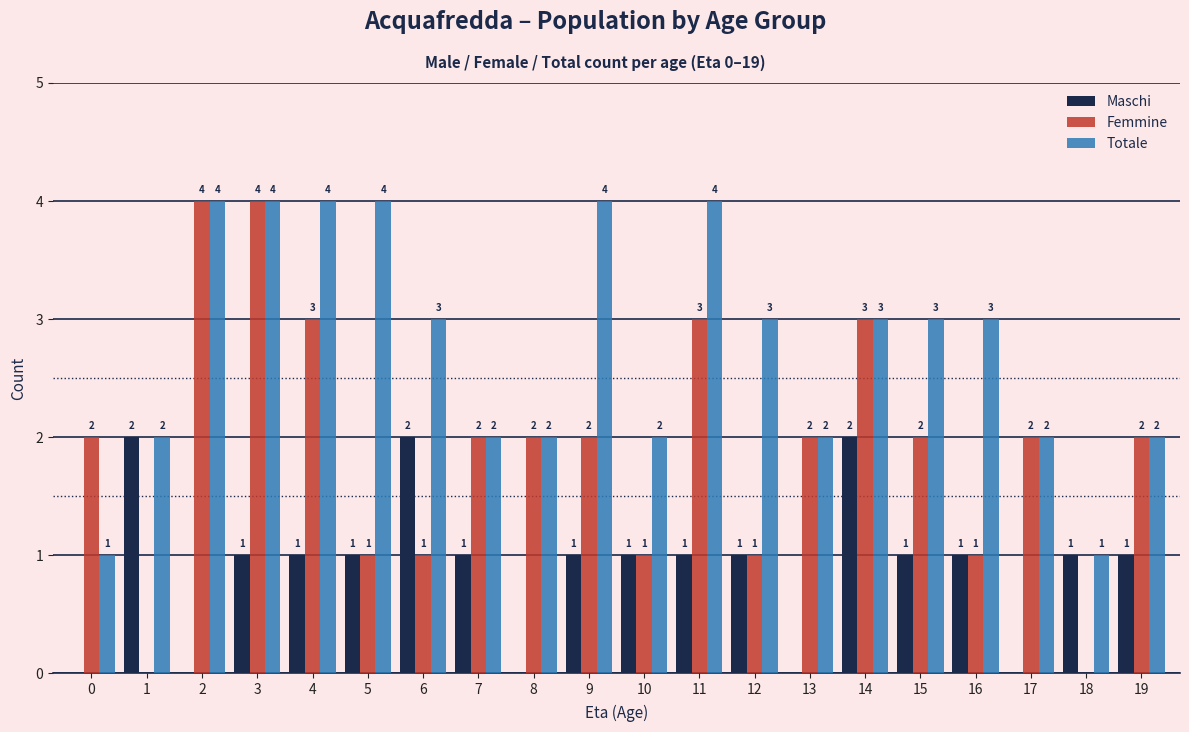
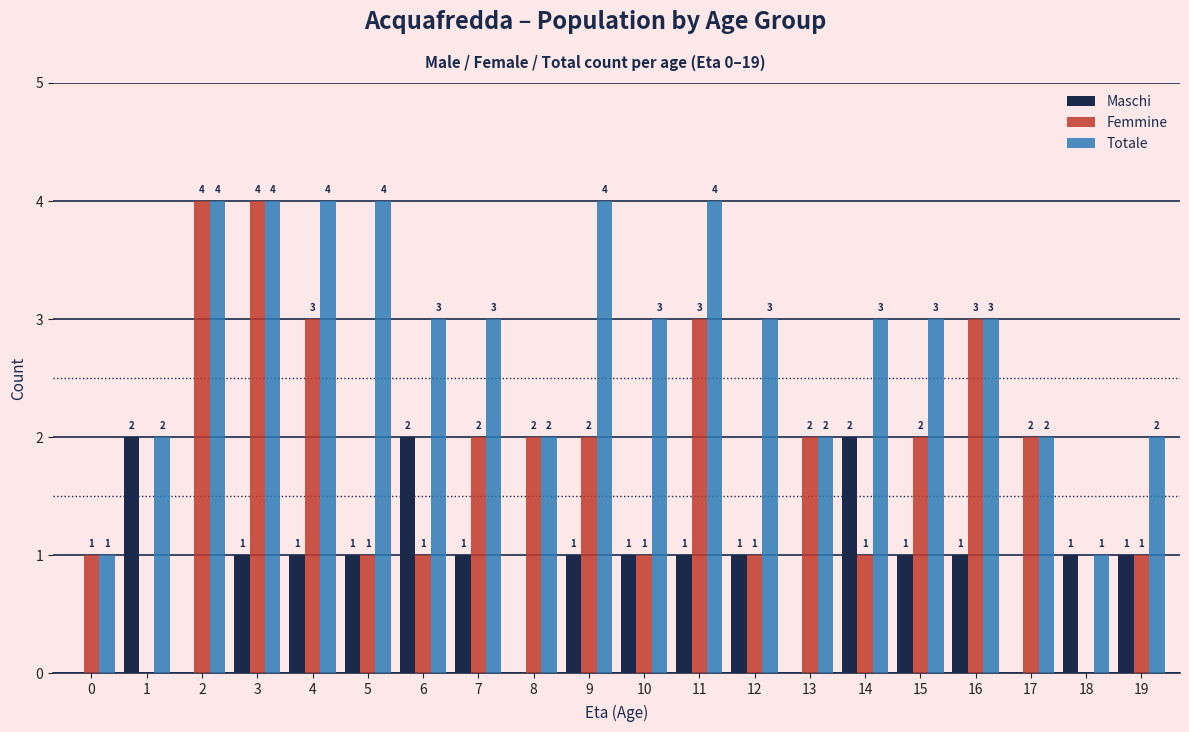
Femmine, 0: 2 -> 1
Totale, 7: 2 -> 3
Totale, 10: 2 -> 3
Femmine, 14: 3 -> 1
Femmine, 16: 1 -> 3
Femmine, 19: 2 -> 1
